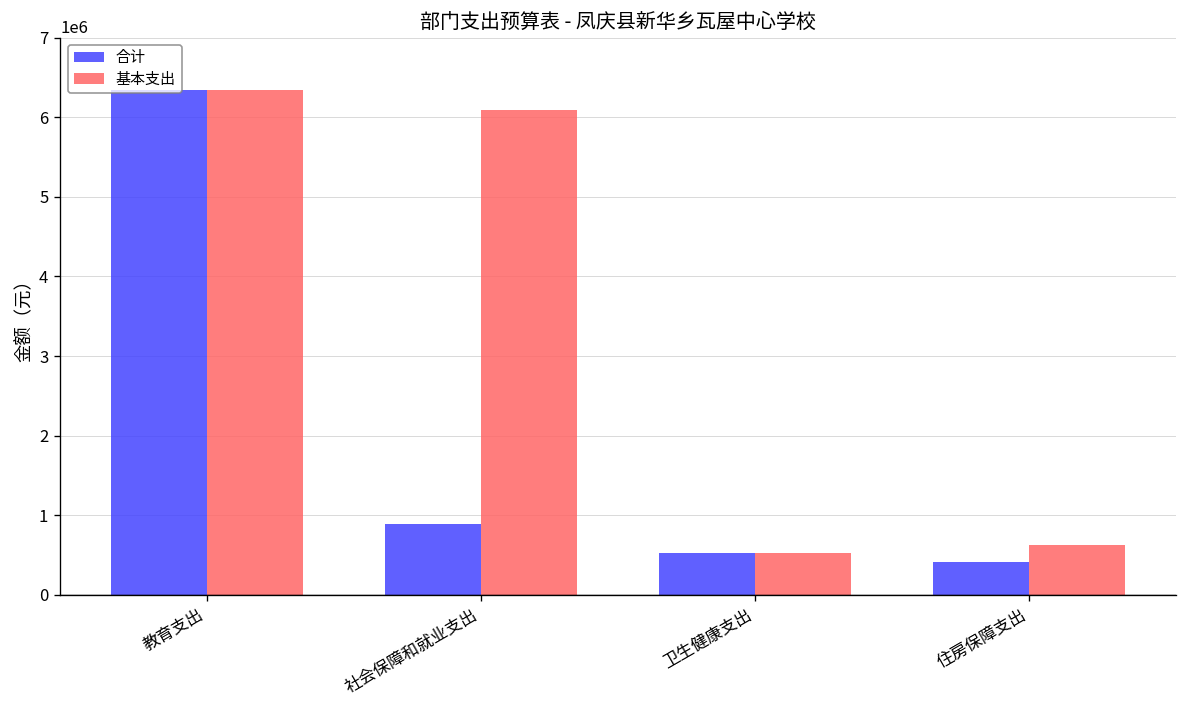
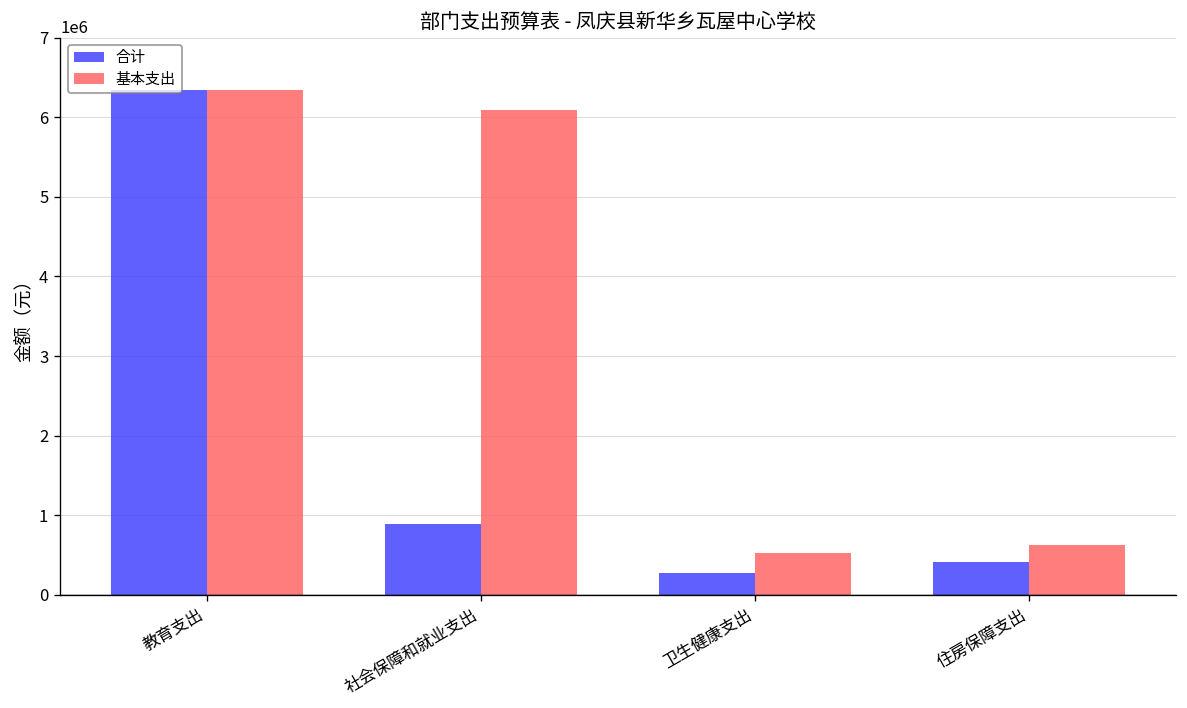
合计, 卫生健康支出: 500000 -> 300000
